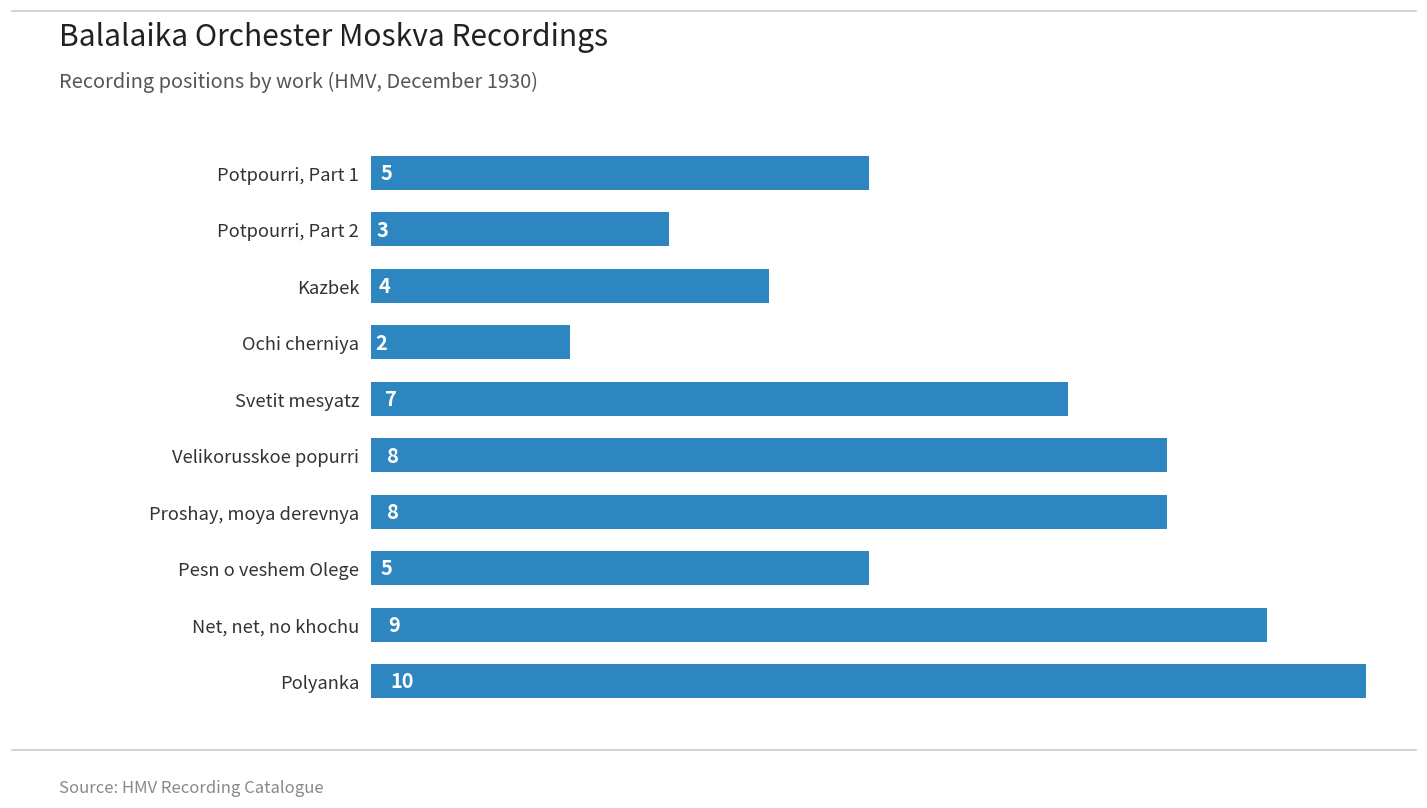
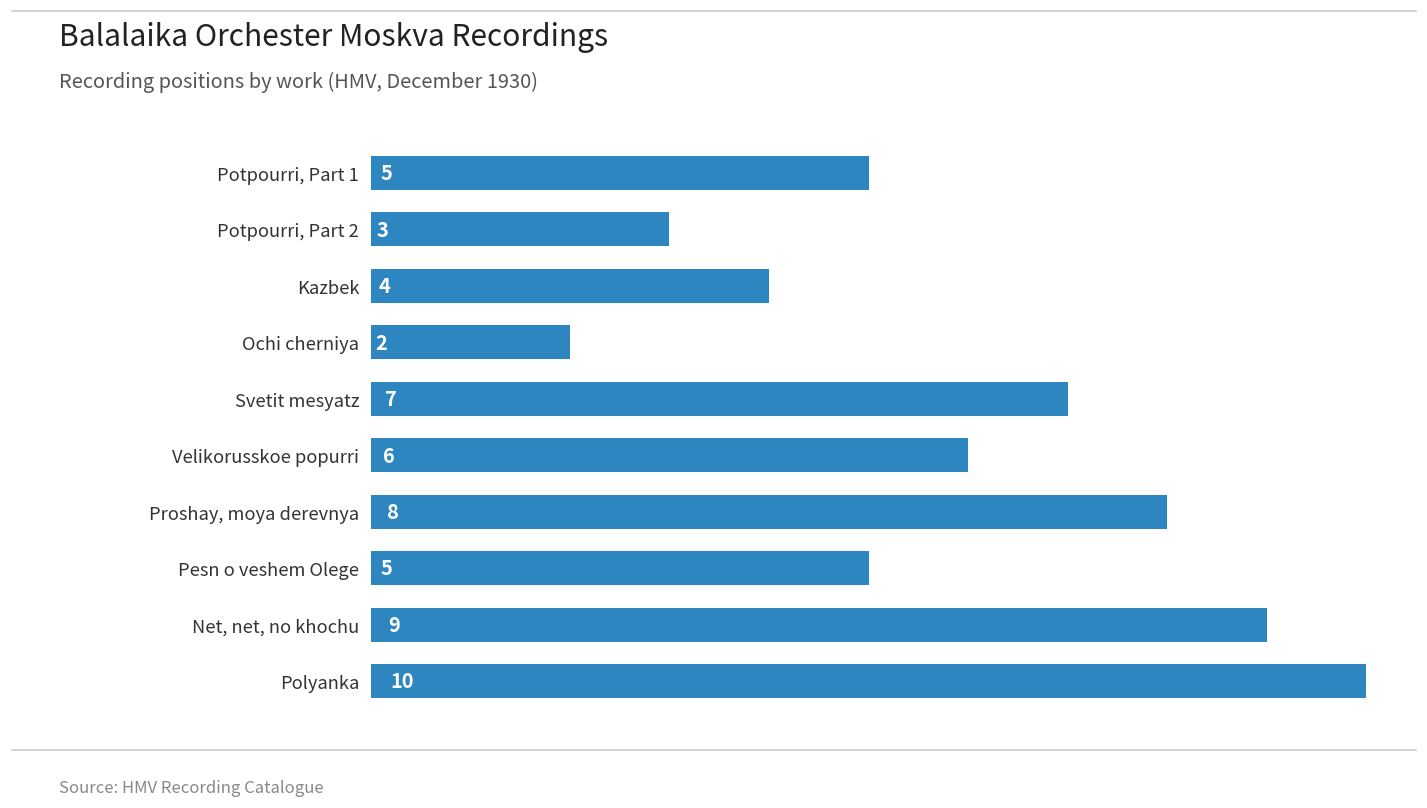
Velikorusskoe popurri: 8 -> 6
